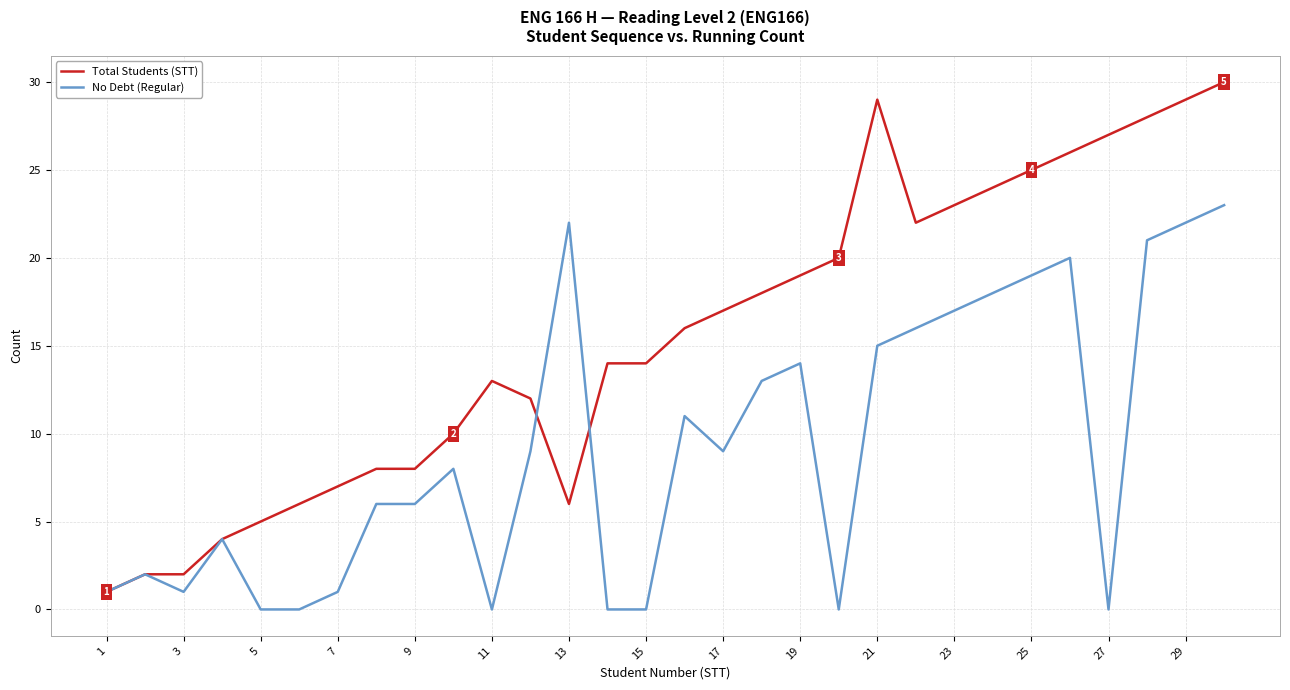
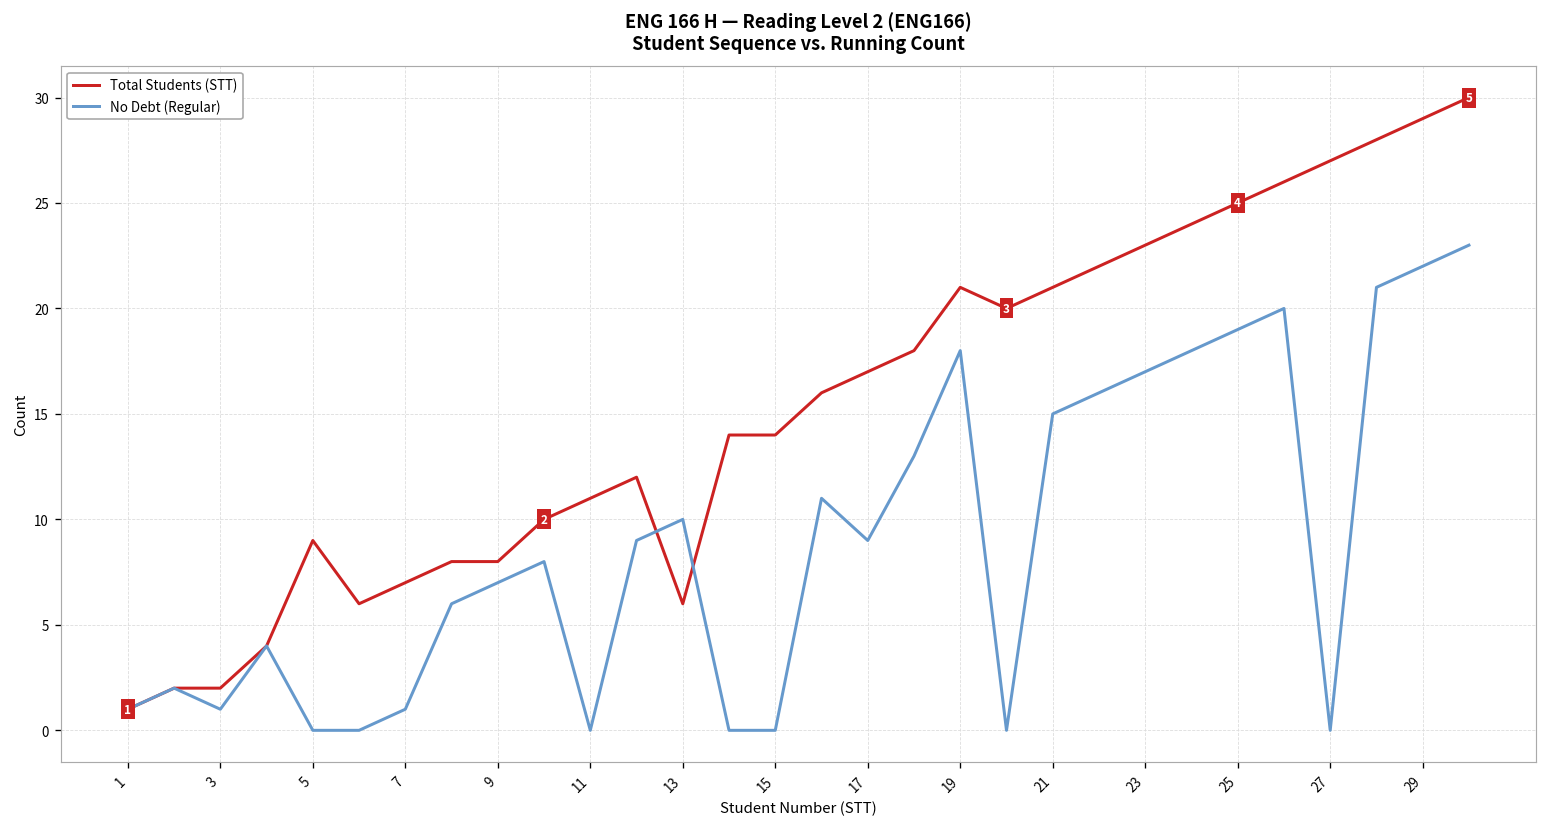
Total Students (STT), 5: 5 -> 9
No Debt (Regular), 9: 6 -> 7
Total Students (STT), 11: 13 -> 11
No Debt (Regular), 13: 22 -> 10
Total Students (STT), 19: 19 -> 21
No Debt (Regular), 19: 14 -> 18
Total Students (STT), 21: 29 -> 21
